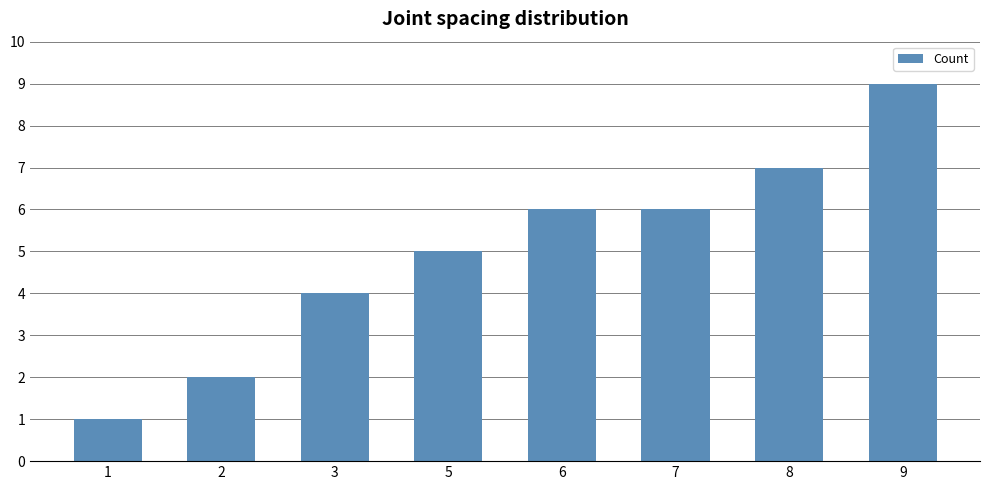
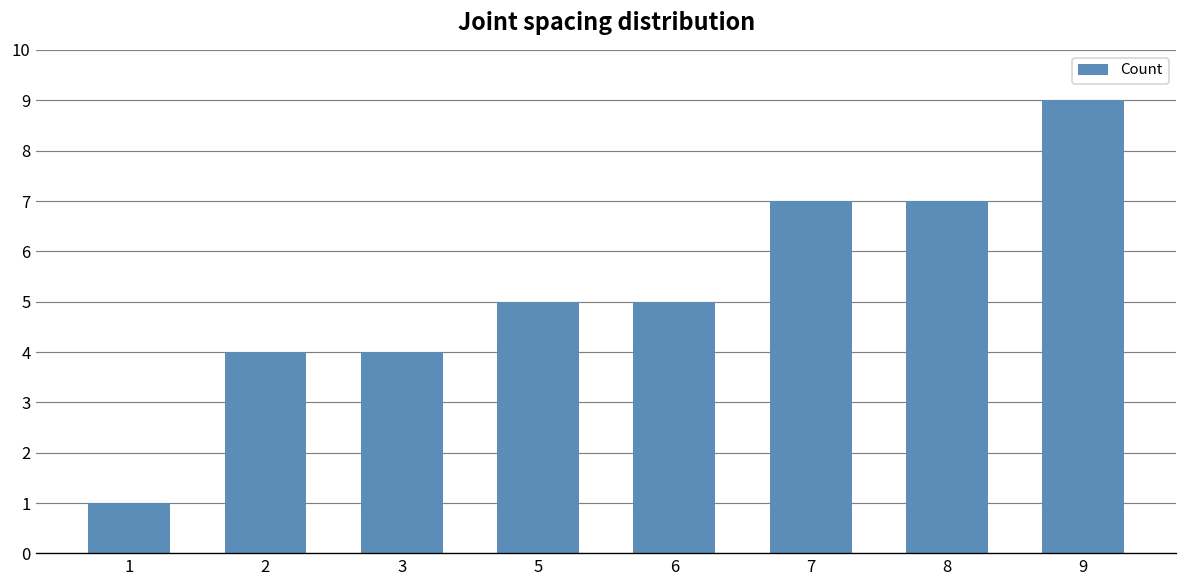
2: 2 -> 4
6: 6 -> 5
7: 6 -> 7
